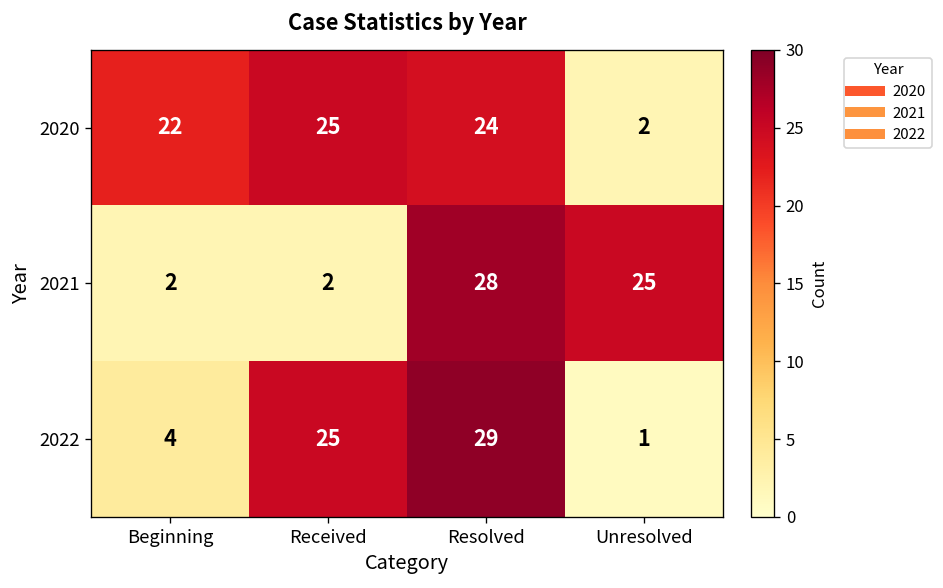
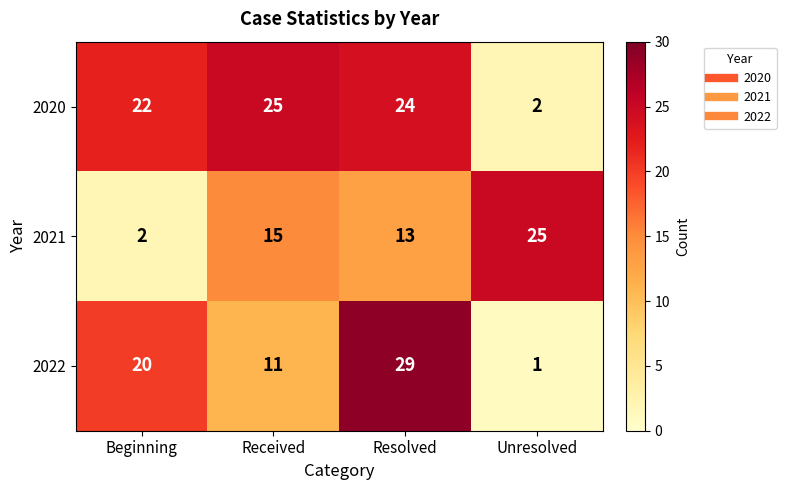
2021, Received: 2 -> 15
2021, Resolved: 28 -> 13
2022, Beginning: 4 -> 20
2022, Received: 25 -> 11
